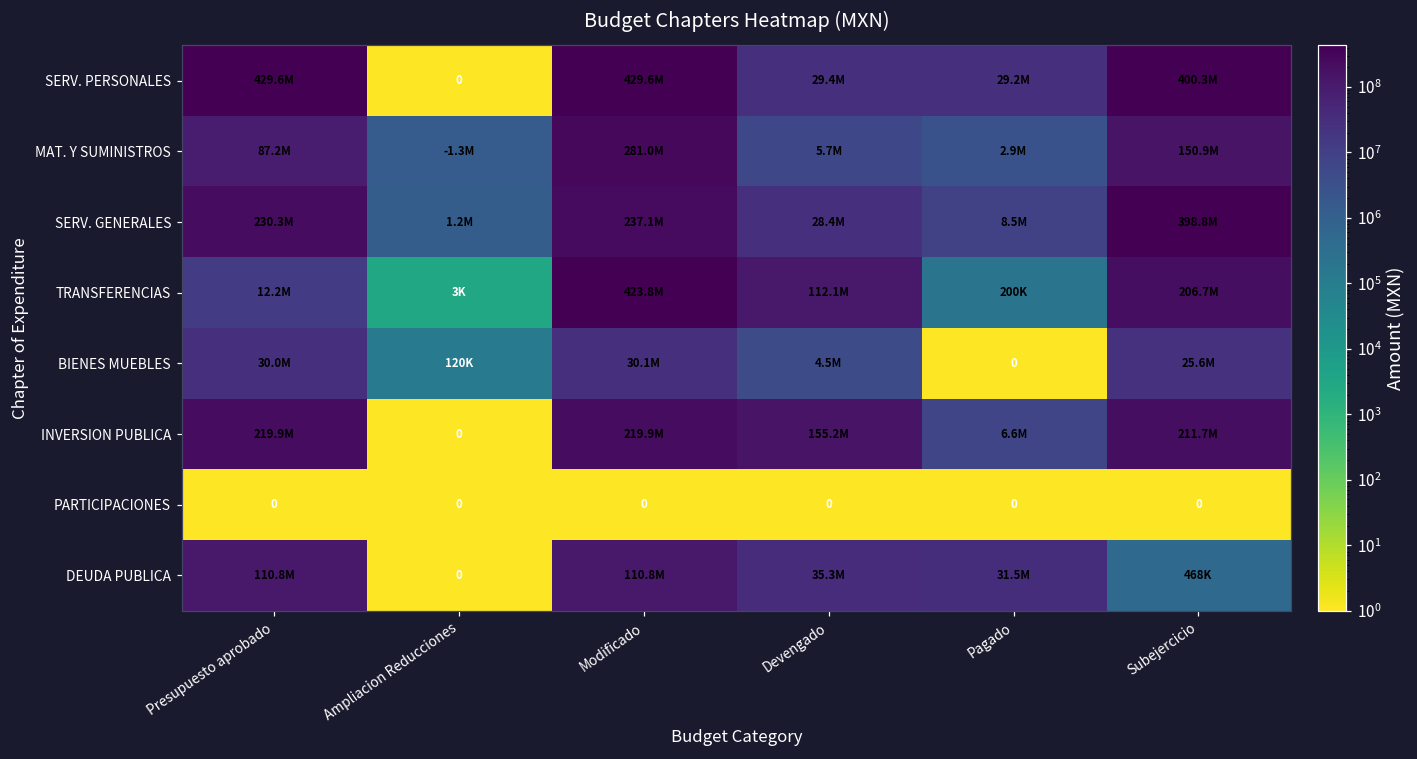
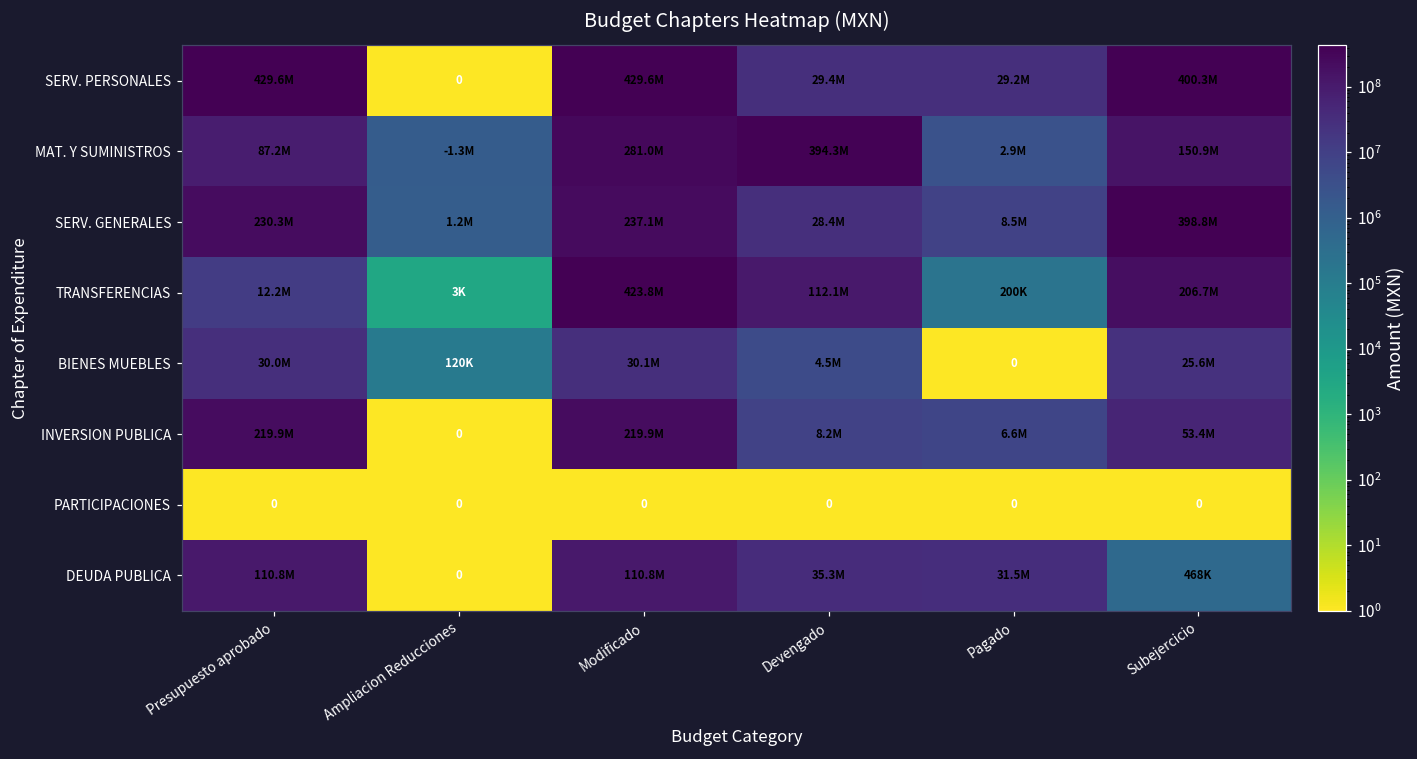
MAT. Y SUMINISTROS, Devengado: 5.7M -> 394.3M
INVERSION PUBLICA, Devengado: 155.2M -> 8.2M
INVERSION PUBLICA, Subejercicio: 211.7M -> 53.4M
